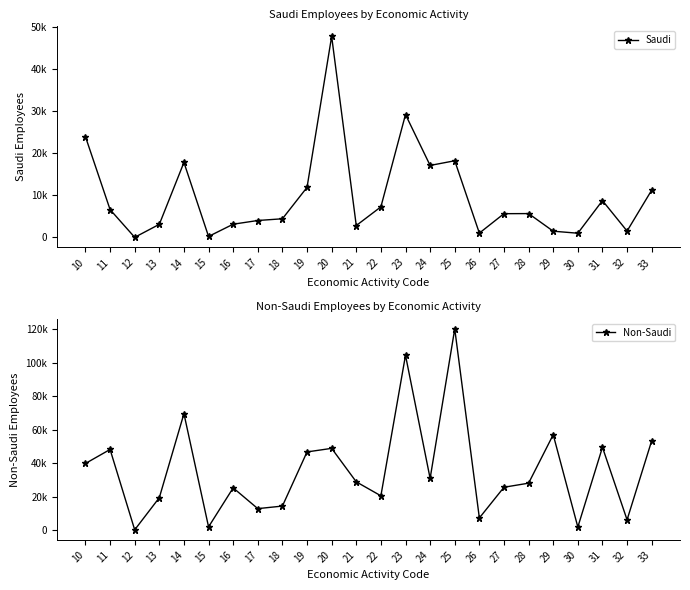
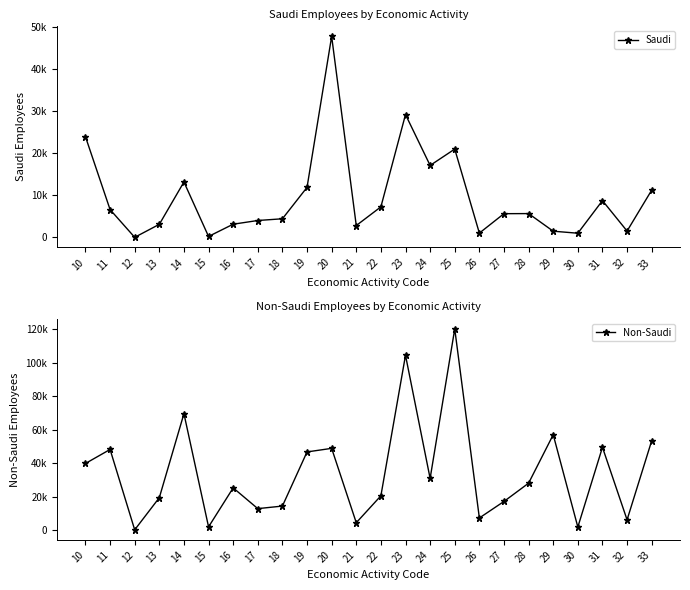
Saudi Employees by Economic Activity, 14: 18000 -> 13000
Saudi Employees by Economic Activity, 25: 18000 -> 21000
Non-Saudi Employees by Economic Activity, 21: 29000 -> 4000
Non-Saudi Employees by Economic Activity, 27: 26000 -> 17000
